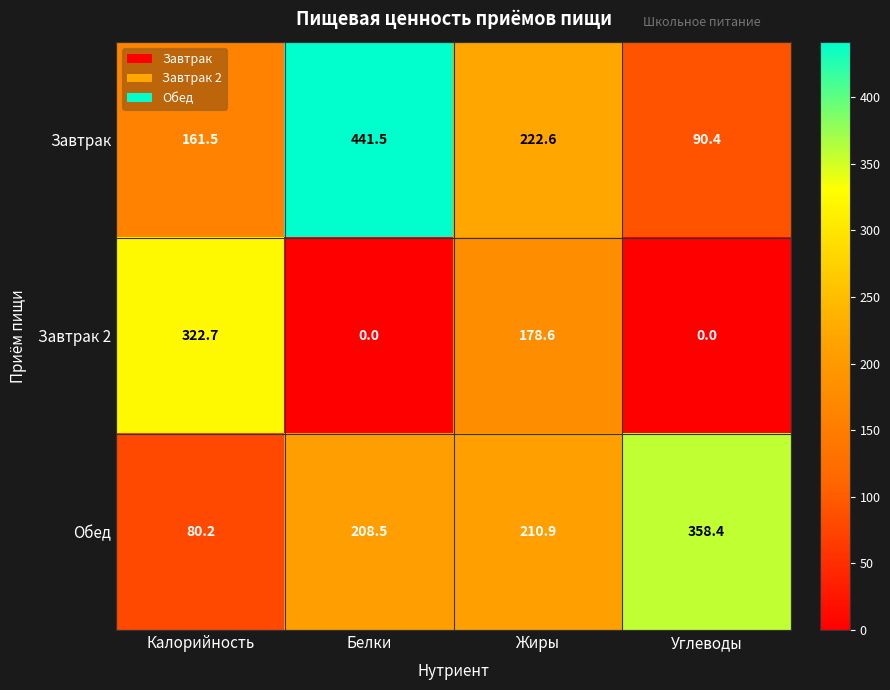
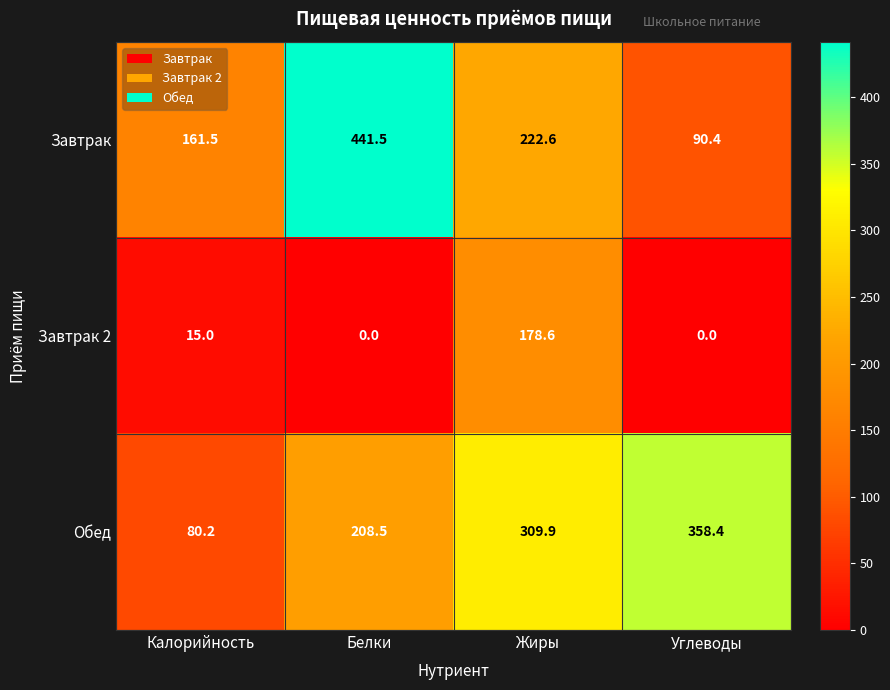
Завтрак 2, Калорийность: 322.7 -> 15.0
Обед, Жиры: 210.9 -> 309.9
